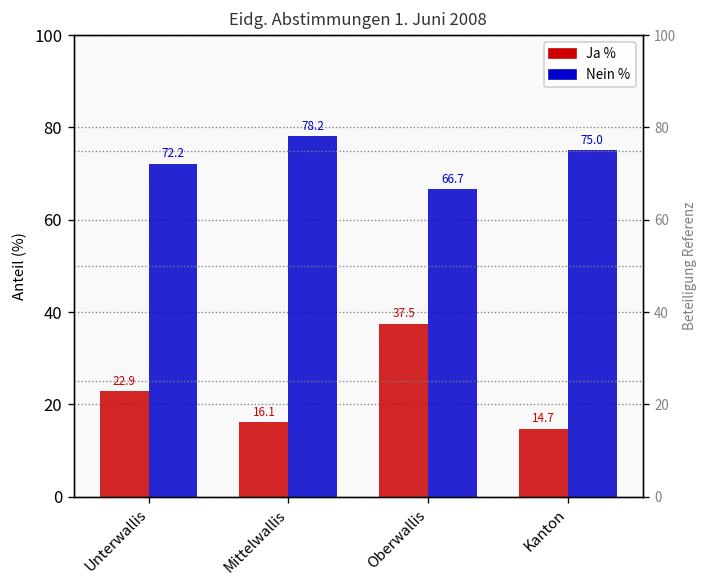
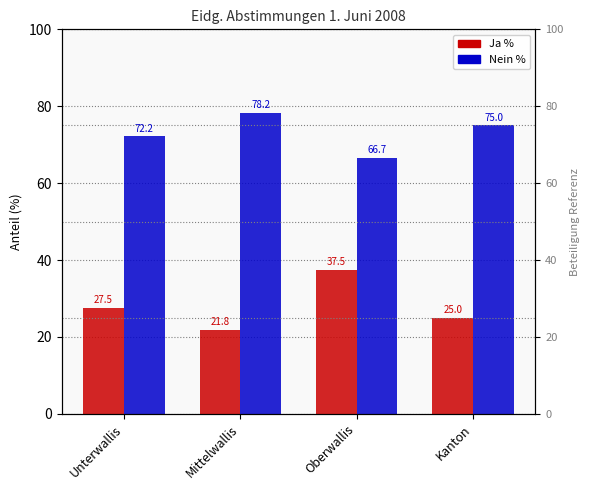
Ja %, Unterwallis: 22.9 -> 27.5
Ja %, Mittelwallis: 16.1 -> 21.8
Ja %, Kanton: 14.7 -> 25.0
